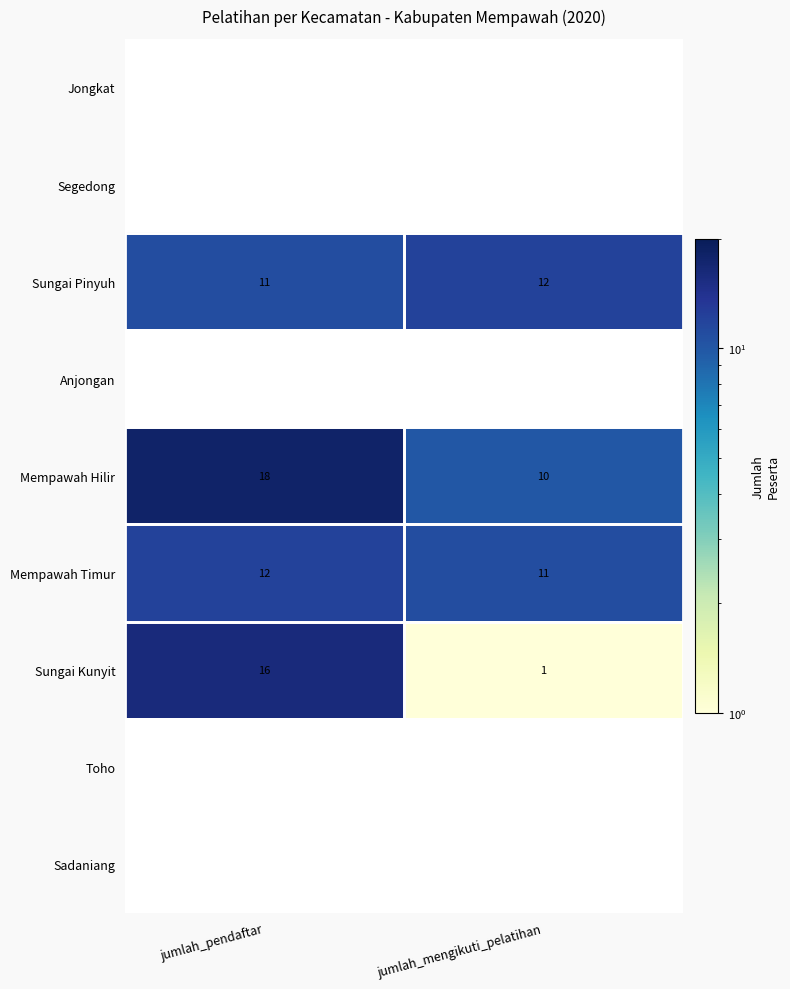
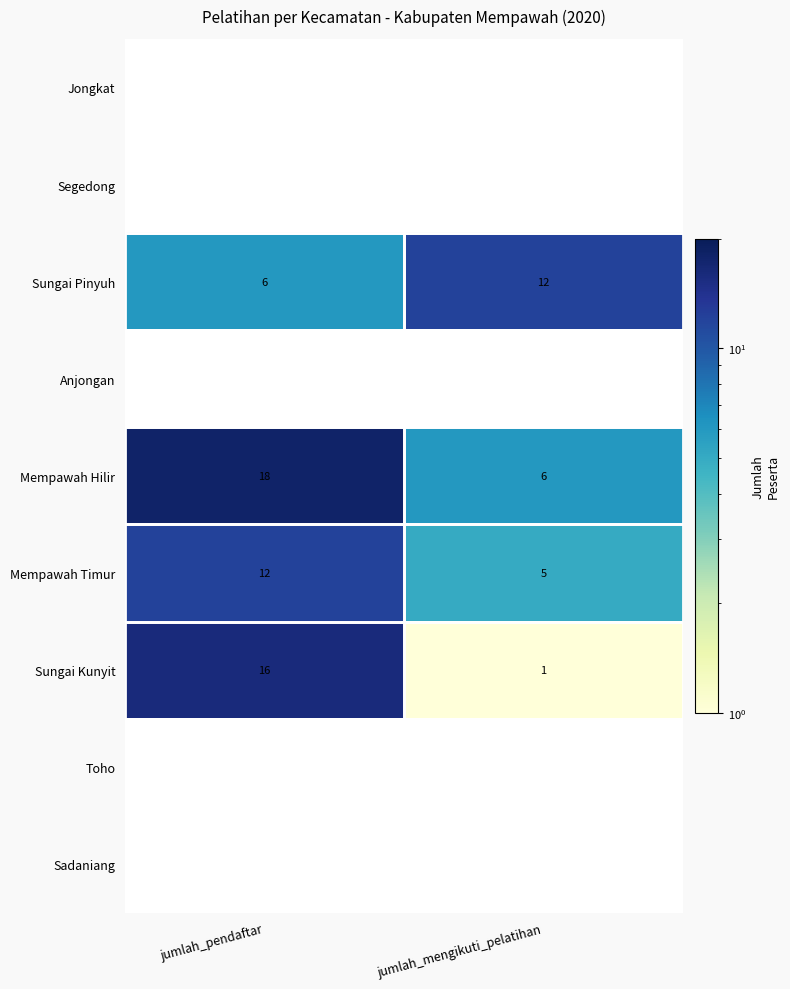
Sungai Pinyuh, jumlah_pendaftar: 11 -> 6
Mempawah Hilir, jumlah_mengikuti_pelatihan: 10 -> 6
Mempawah Timur, jumlah_mengikuti_pelatihan: 11 -> 5
